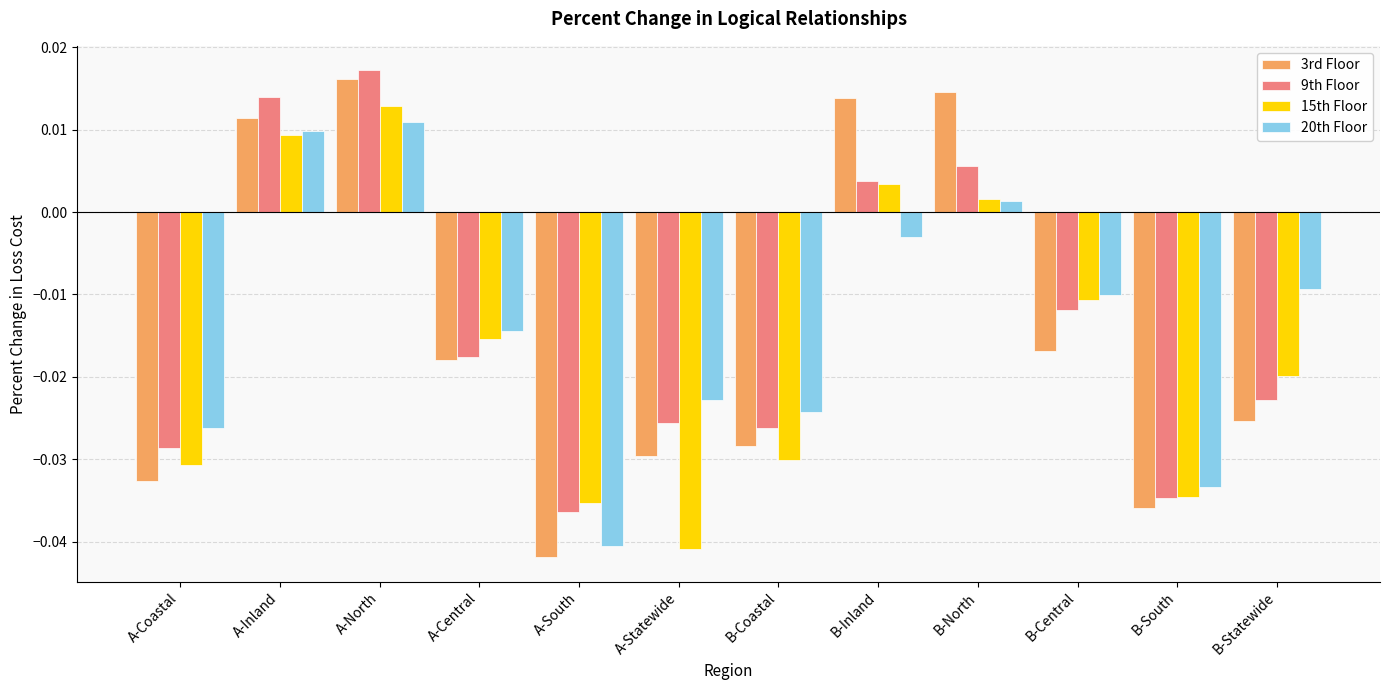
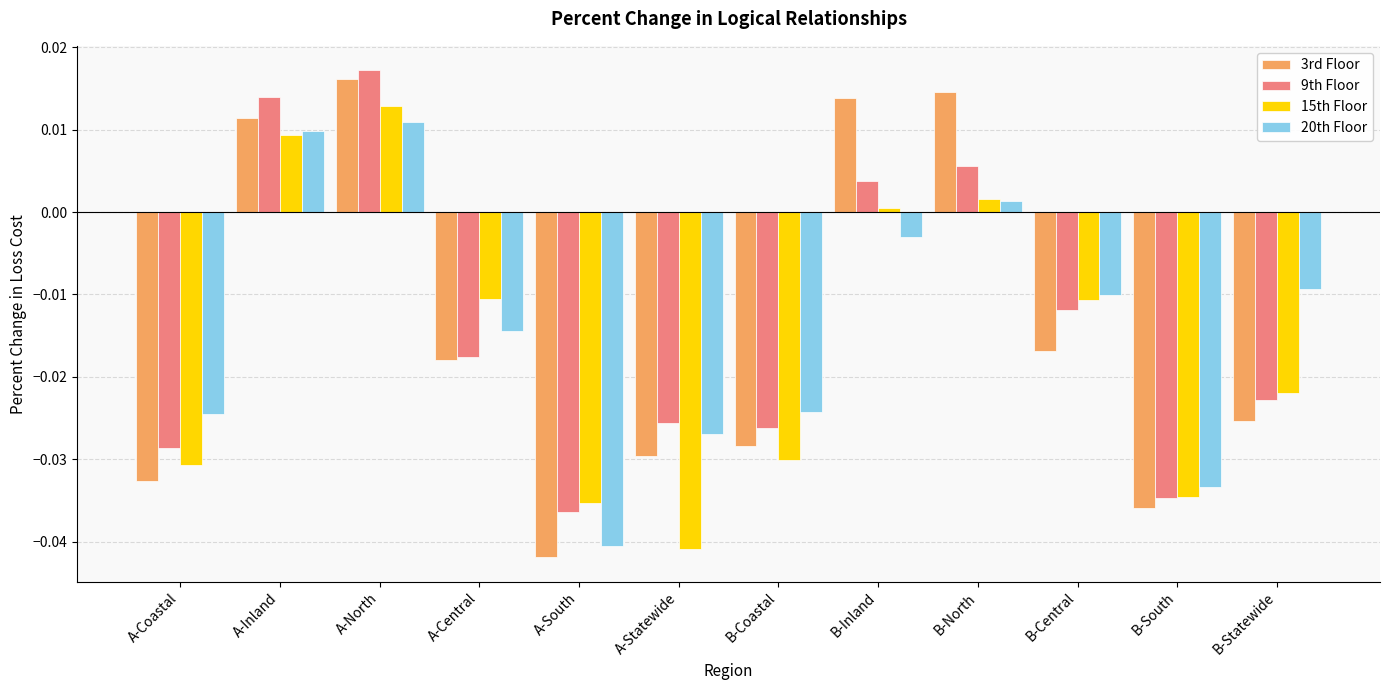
20th Floor, A-Coastal: -0.026 -> -0.025
15th Floor, A-Central: -0.015 -> -0.011
20th Floor, A-Statewide: -0.023 -> -0.027
15th Floor, B-Inland: 0.003 -> 0.000
15th Floor, B-Statewide: -0.020 -> -0.022
